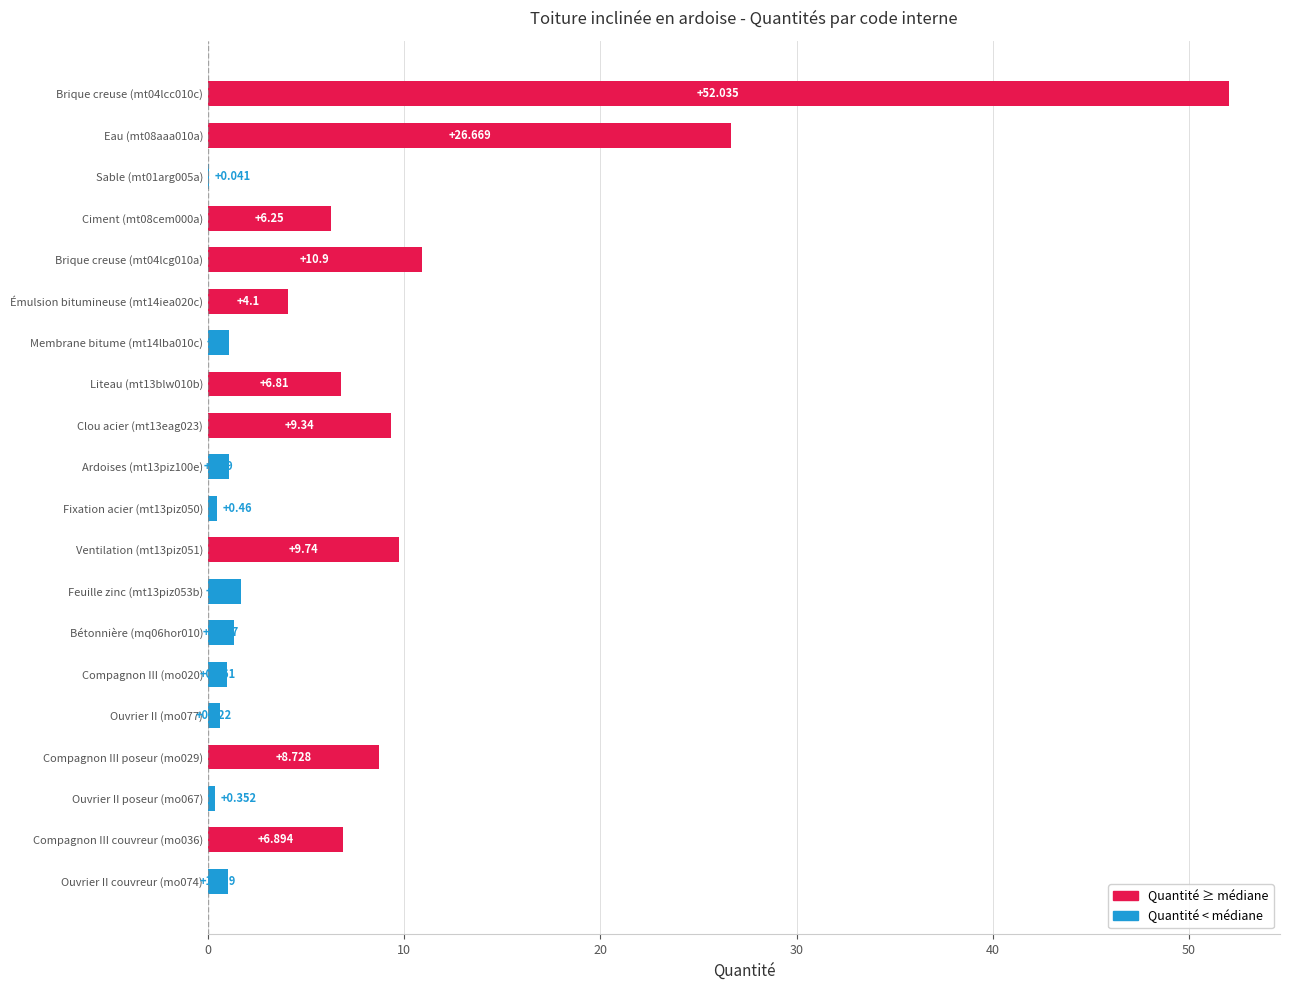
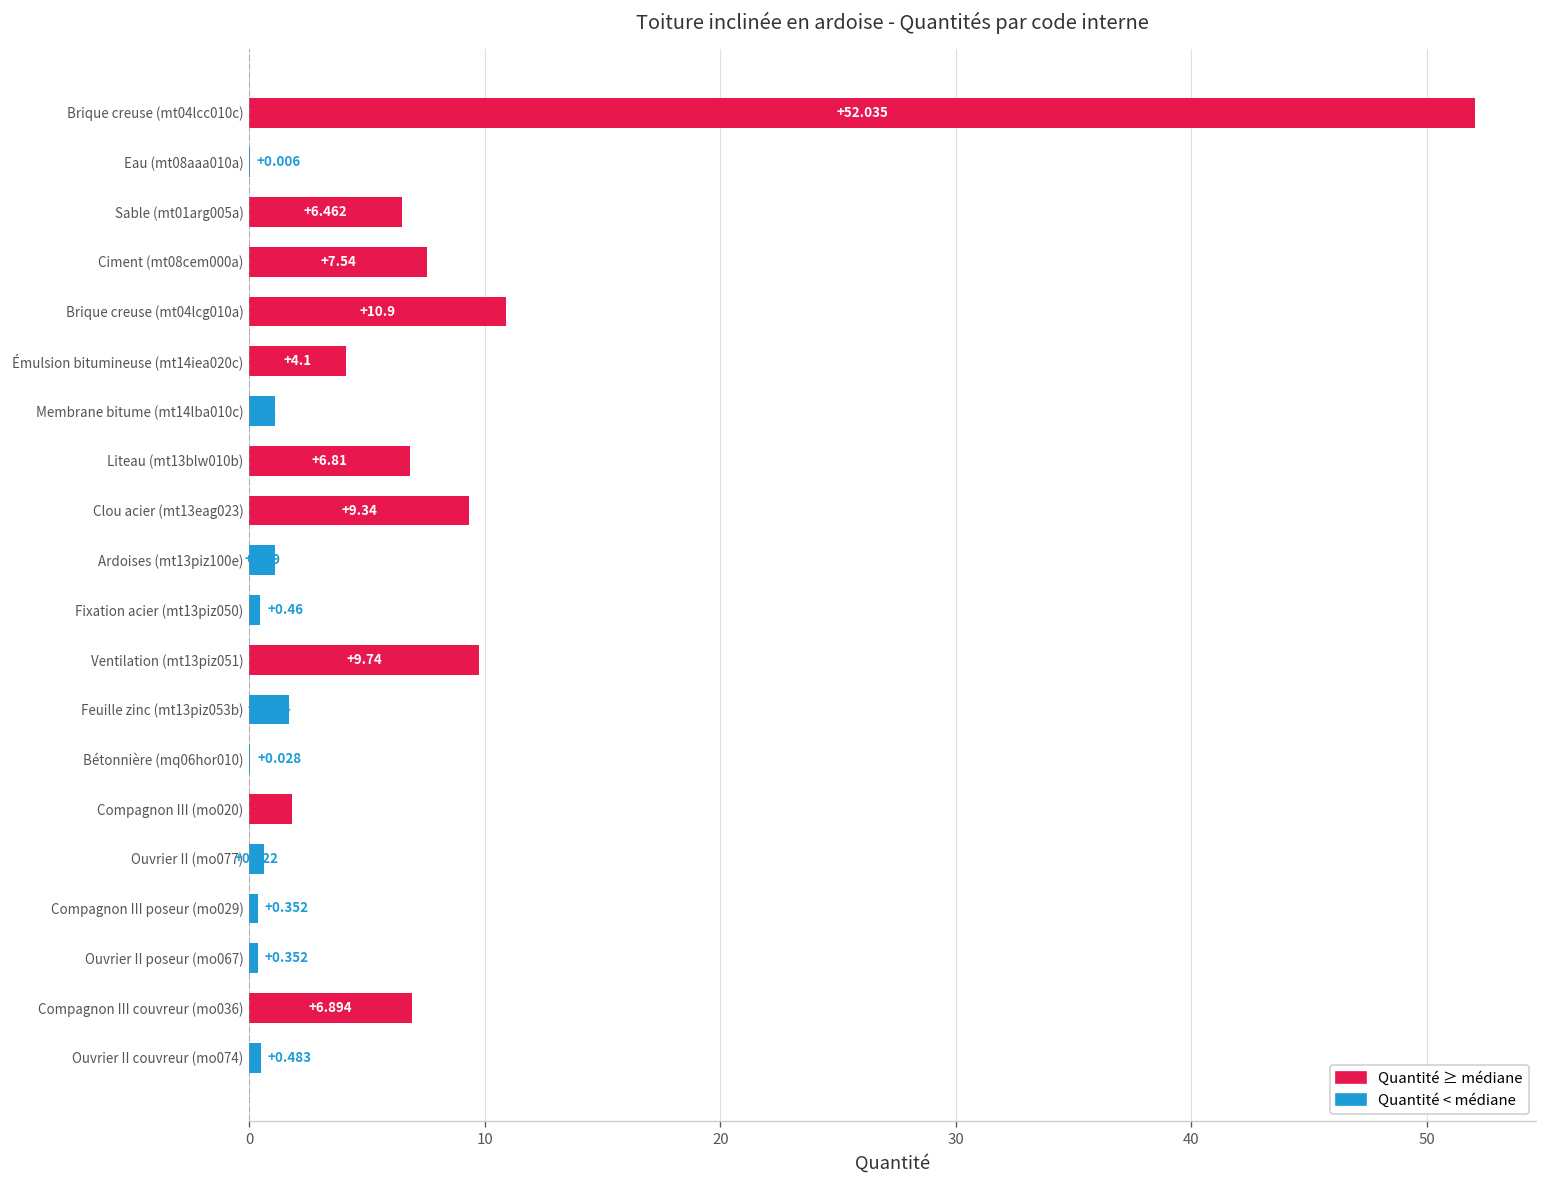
Eau (mt08aaa010a): +26.669 -> +0.006
Sable (mt01arg005a): +0.041 -> +6.462
Ciment (mt08cem000a): +6.25 -> +7.54
Bétonnière (mq06hor010): 1.3 -> 0.0
Compagnon III (mo020): 1.0 -> 1.8
Compagnon III poseur (mo029): +8.728 -> +0.352
Ouvrier II couvreur (mo074): 1.0 -> 0.5
